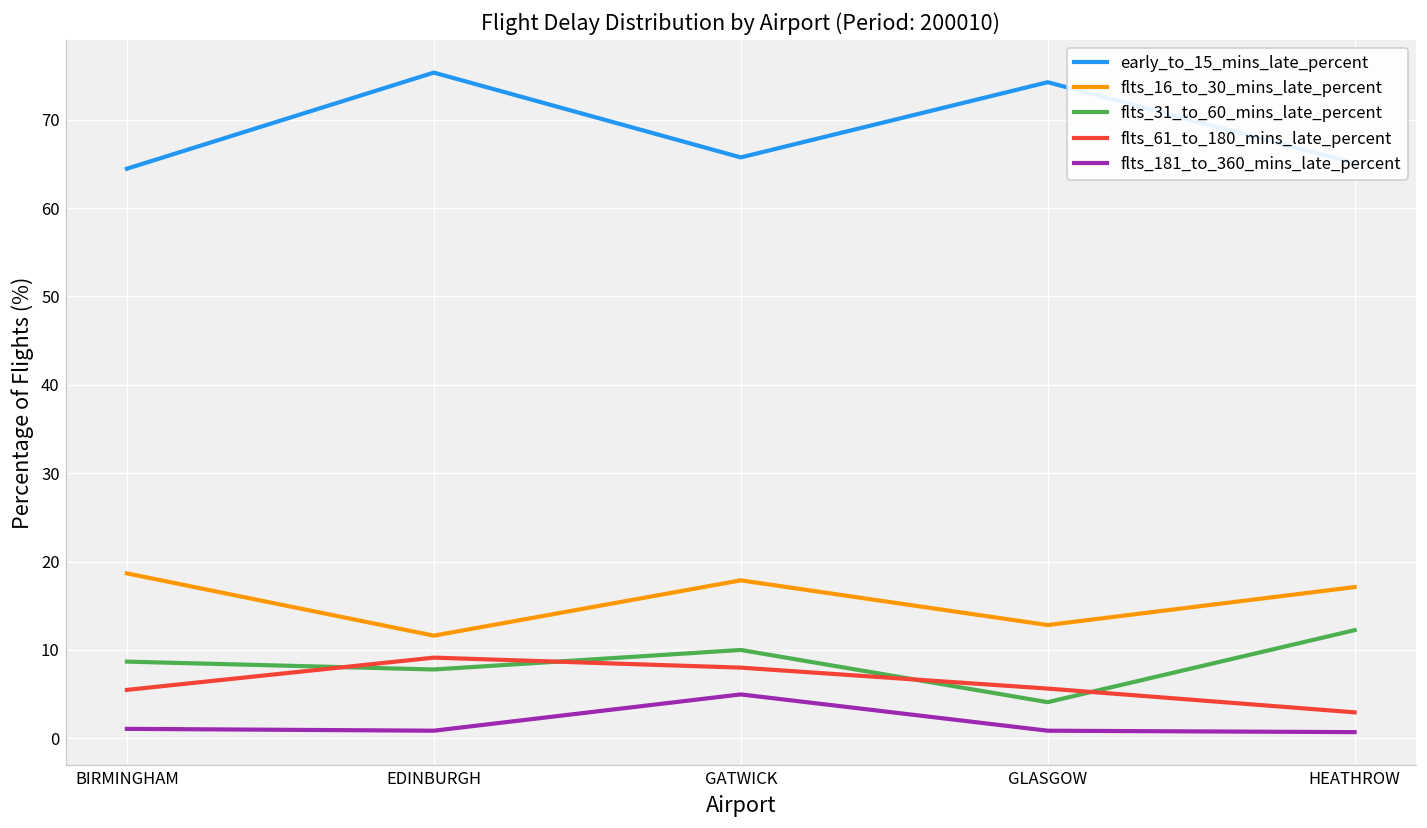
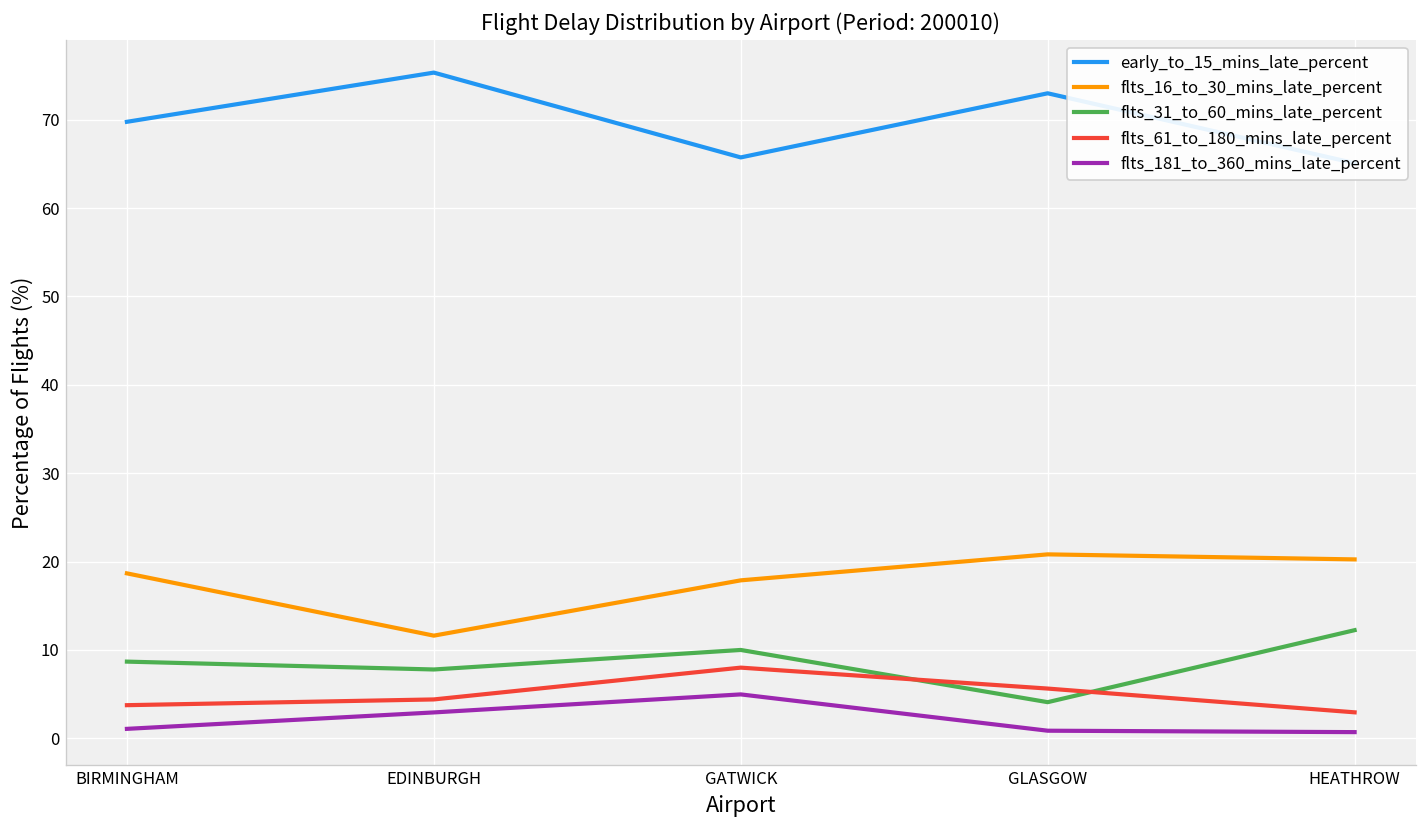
early_to_15_mins_late_percent, BIRMINGHAM: 64 -> 70
flts_61_to_180_mins_late_percent, BIRMINGHAM: 5 -> 4
flts_61_to_180_mins_late_percent, EDINBURGH: 9 -> 4
flts_181_to_360_mins_late_percent, EDINBURGH: 1 -> 3
early_to_15_mins_late_percent, GLASGOW: 74 -> 73
flts_16_to_30_mins_late_percent, GLASGOW: 13 -> 21
flts_16_to_30_mins_late_percent, HEATHROW: 17 -> 20
